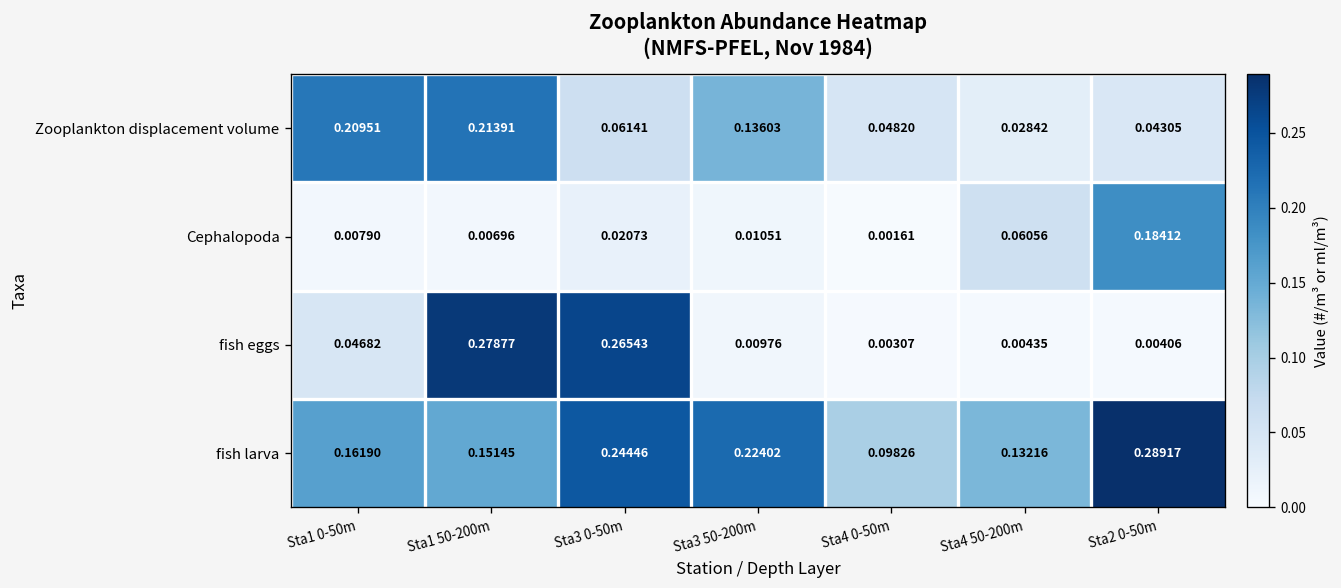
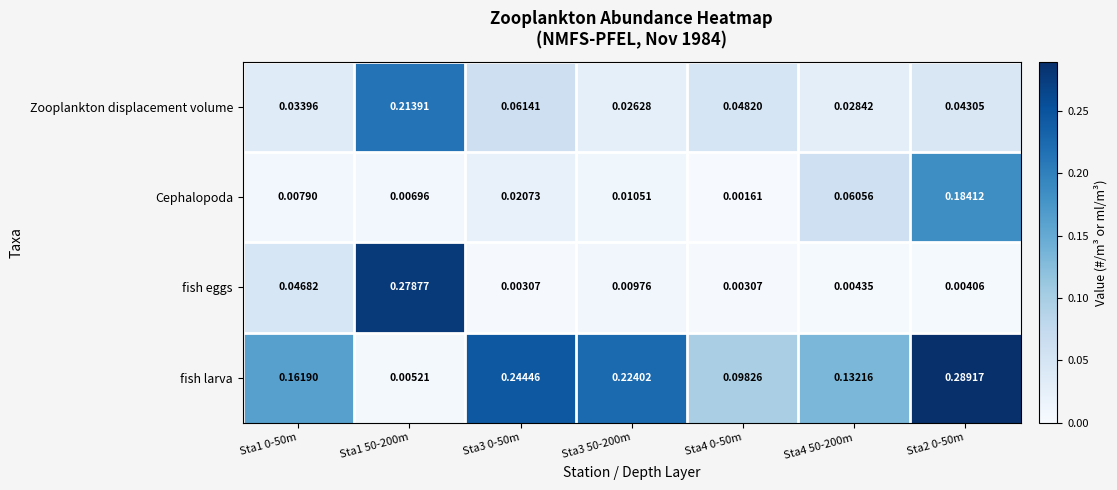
Zooplankton displacement volume, Sta1 0-50m: 0.20951 -> 0.03396
Zooplankton displacement volume, Sta3 50-200m: 0.13603 -> 0.02628
fish eggs, Sta3 0-50m: 0.26543 -> 0.00307
fish larva, Sta1 50-200m: 0.15145 -> 0.00521
